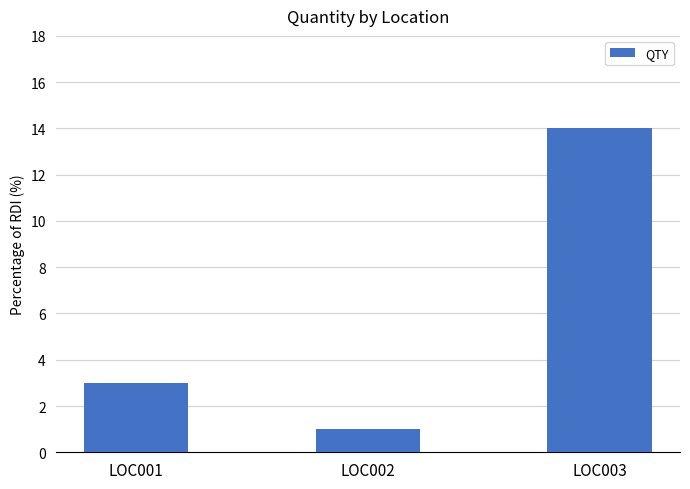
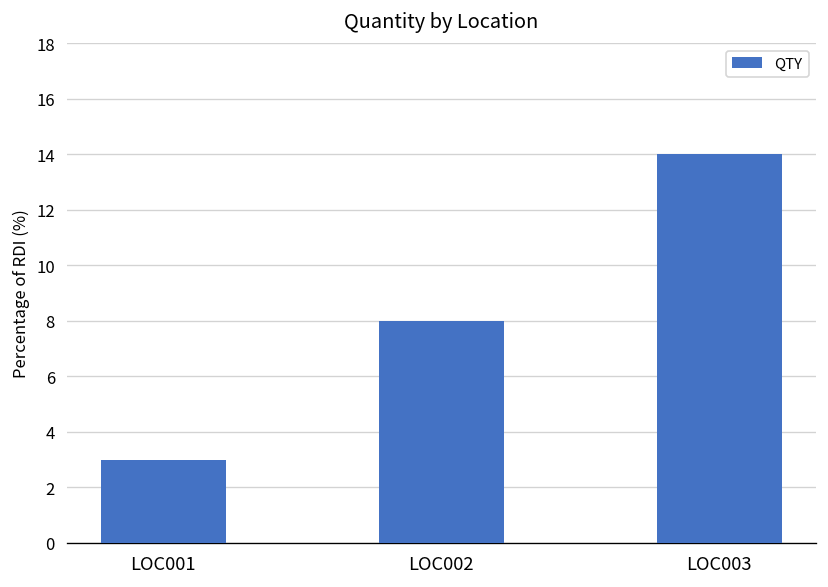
LOC002: 1 -> 8
